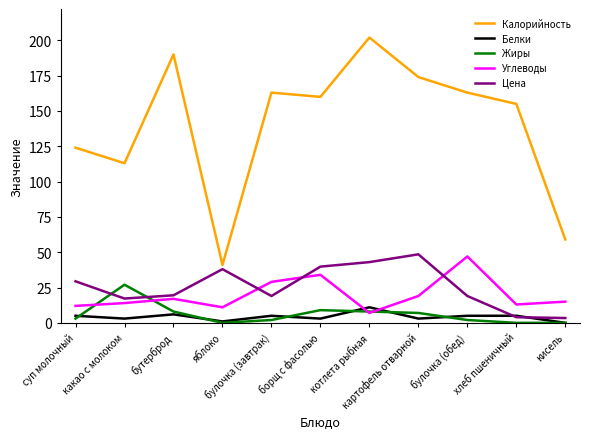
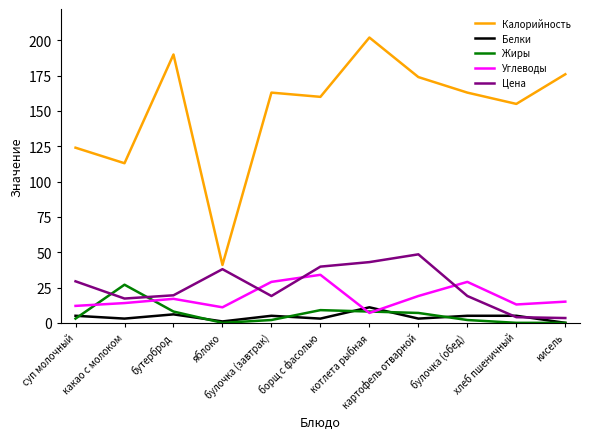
Углеводы, булочка (обед): 47 -> 29
Калорийность, кисель: 59 -> 176
